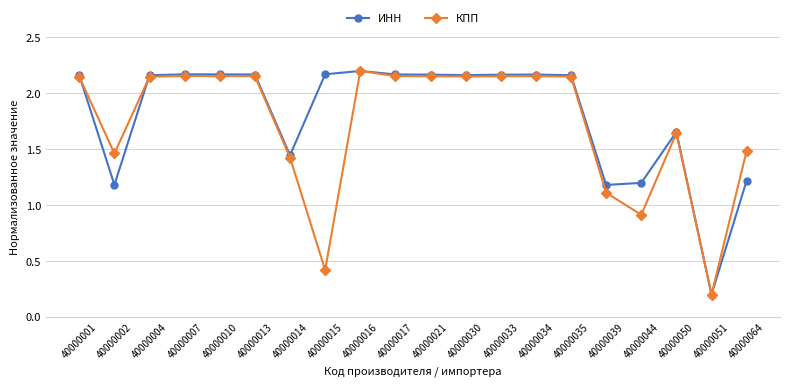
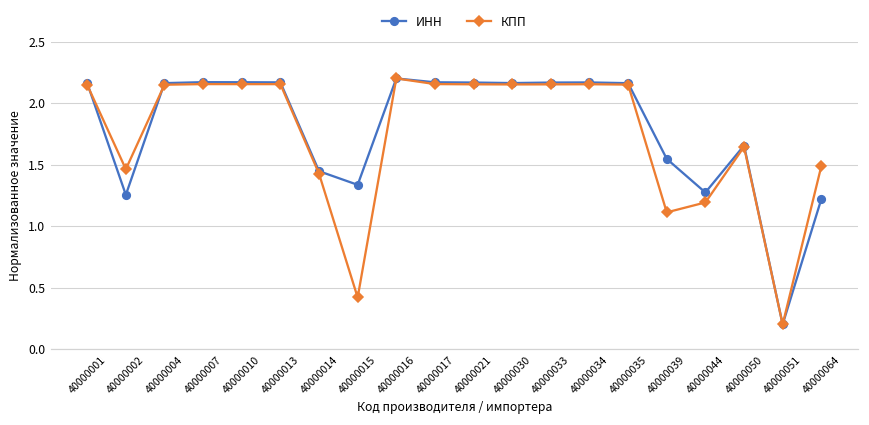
ИНН, 40000002: 1.18 -> 1.25
ИНН, 40000015: 2.17 -> 1.33
ИНН, 40000039: 1.18 -> 1.55
ИНН, 40000044: 1.20 -> 1.27
КПП, 40000044: 0.91 -> 1.19
